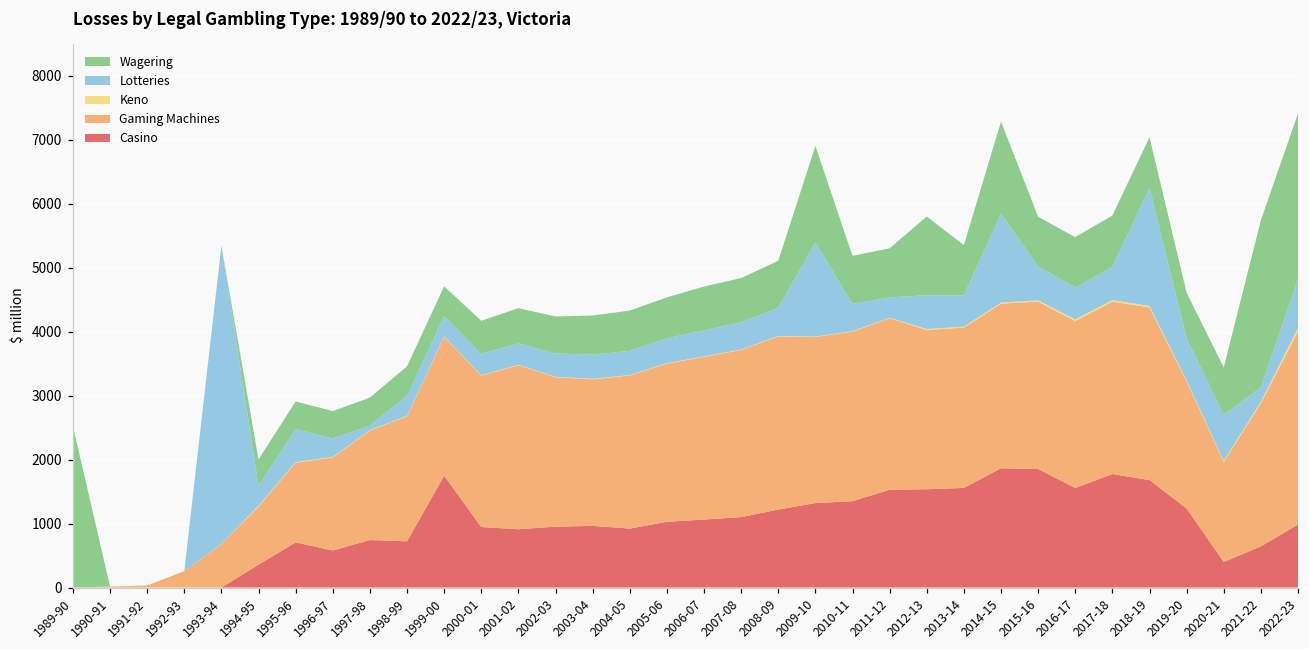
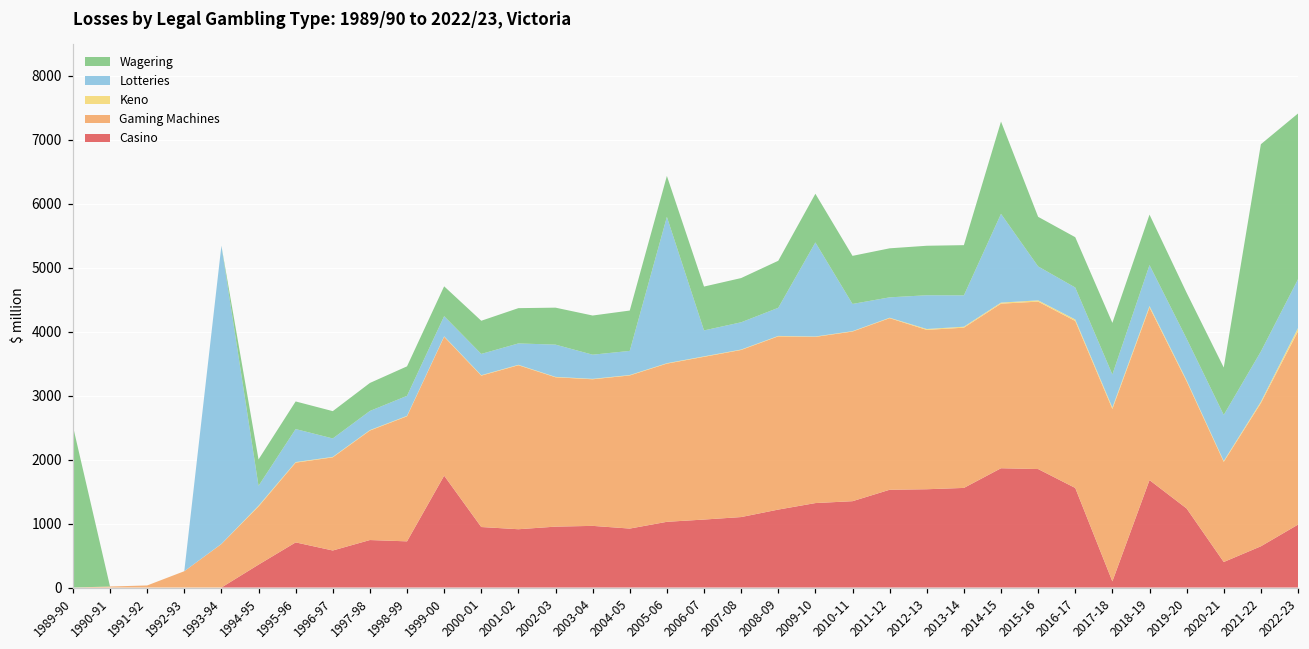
Lotteries, 1997-98: 100 -> 300
Lotteries, 2002-03: 400 -> 500
Lotteries, 2005-06: 400 -> 2300
Wagering, 2009-10: 1500 -> 800
Wagering, 2012-13: 1200 -> 800
Casino, 2017-18: 1800 -> 100
Lotteries, 2018-19: 1800 -> 600
Lotteries, 2021-22: 200 -> 800
Wagering, 2021-22: 2600 -> 3200
